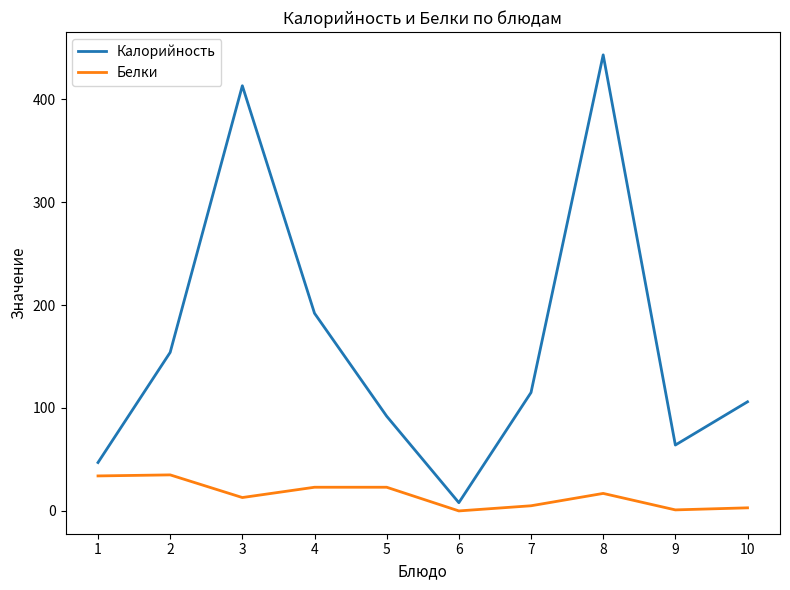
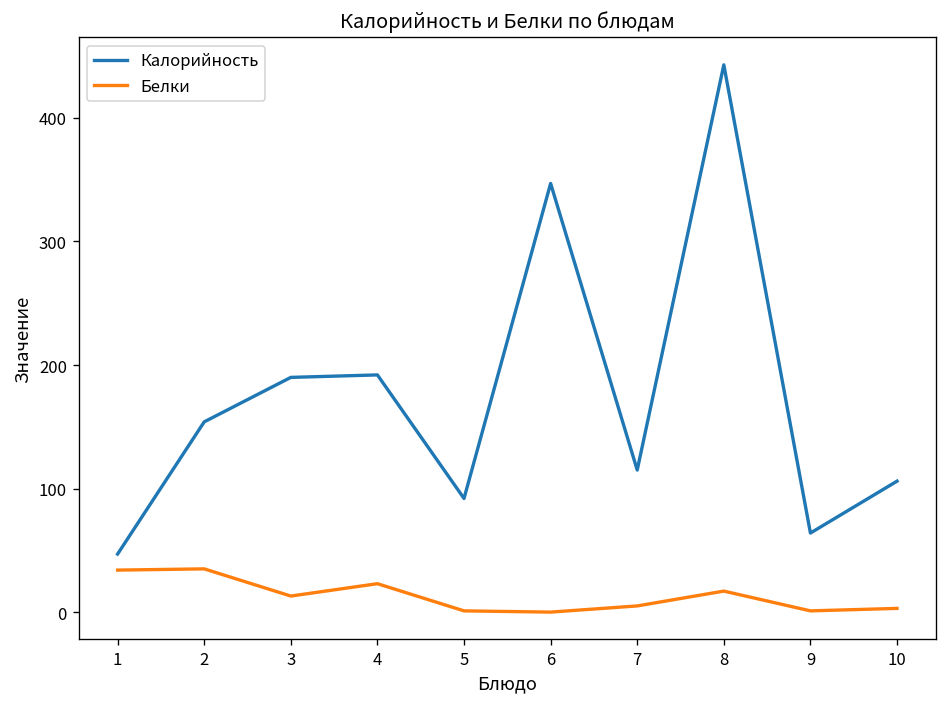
Калорийность, 3: 413 -> 190
Белки, 5: 23 -> 1
Калорийность, 6: 8 -> 347
